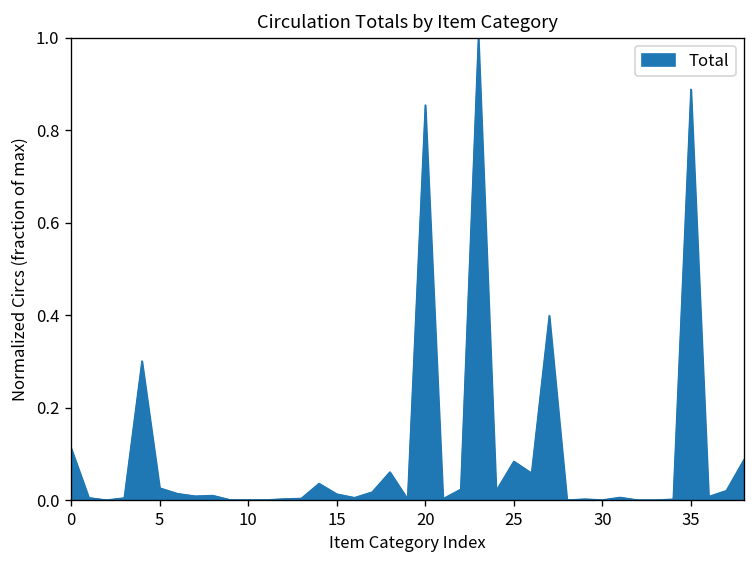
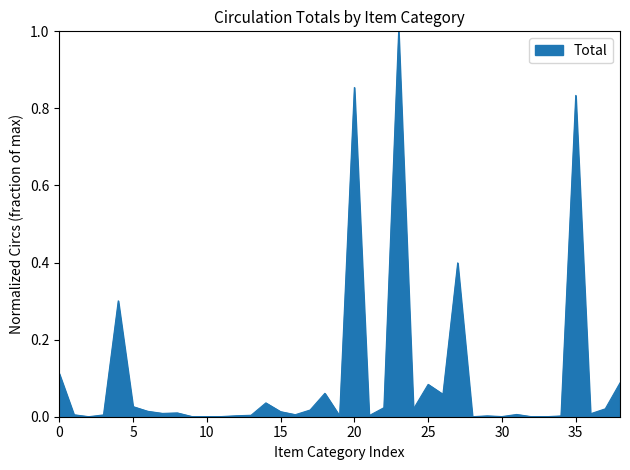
35: 0.89 -> 0.83
